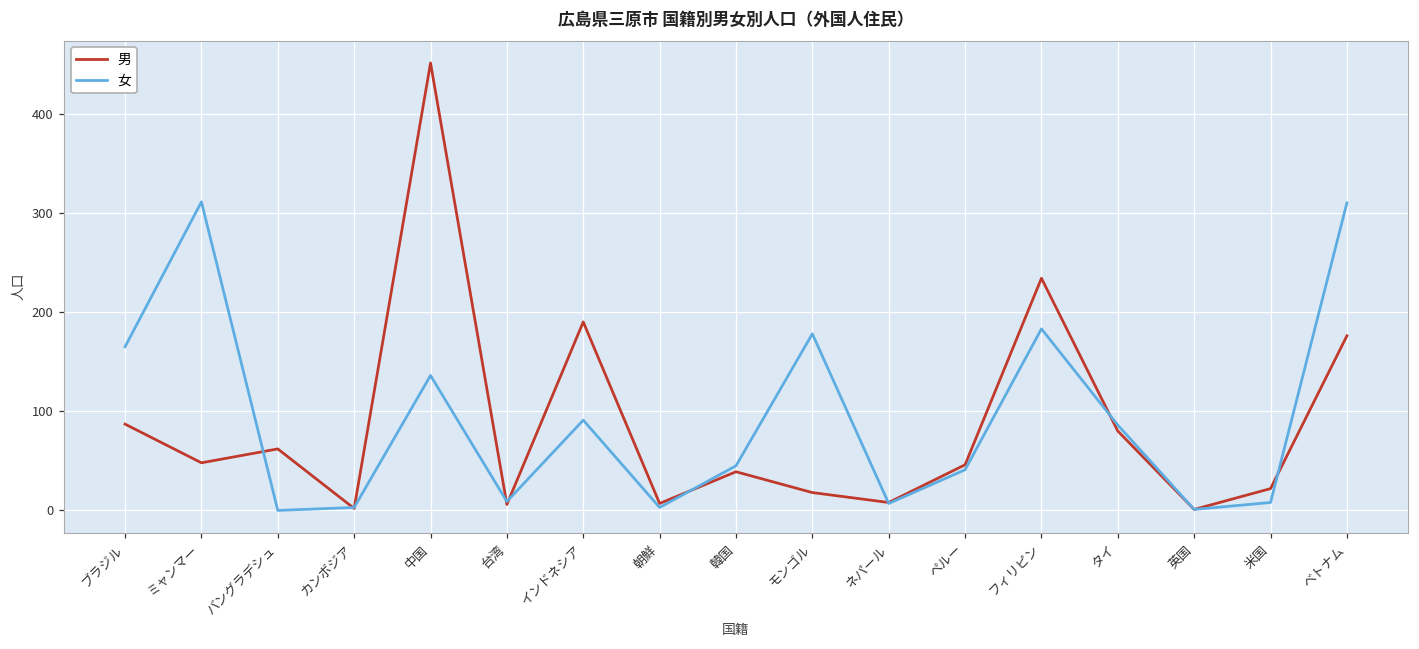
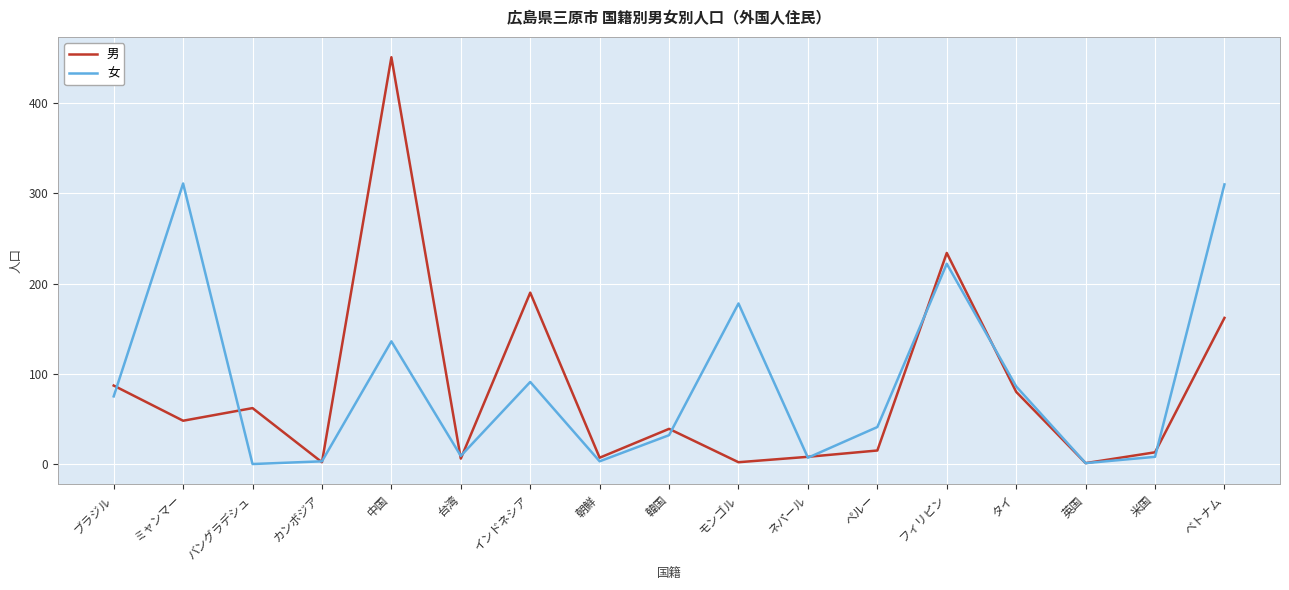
女, ブラジル: 170 -> 80
女, 韓国: 50 -> 30
男, モンゴル: 20 -> 0
男, ペルー: 50 -> 20
女, フィリピン: 180 -> 220
男, 米国: 20 -> 10
男, ベトナム: 180 -> 160
